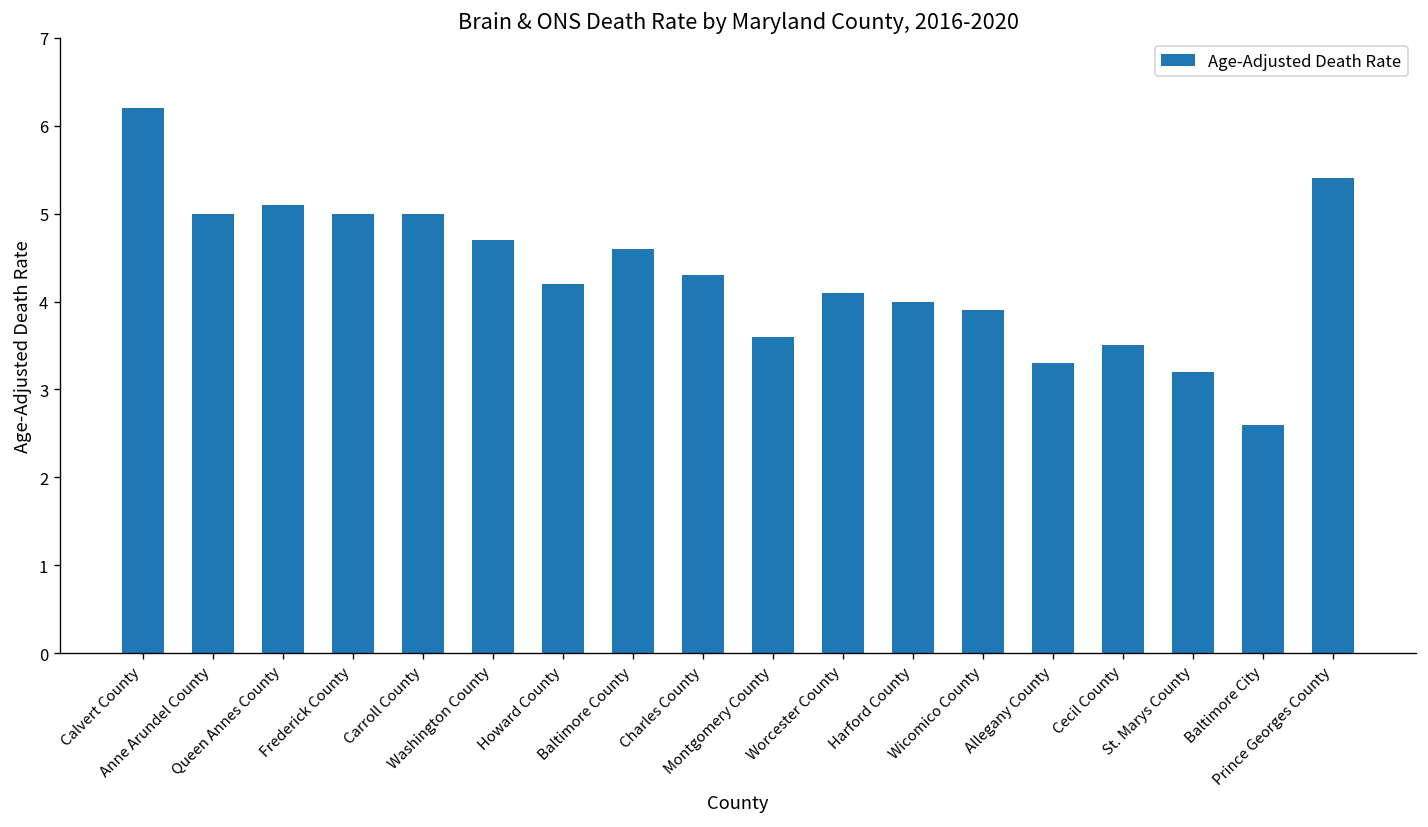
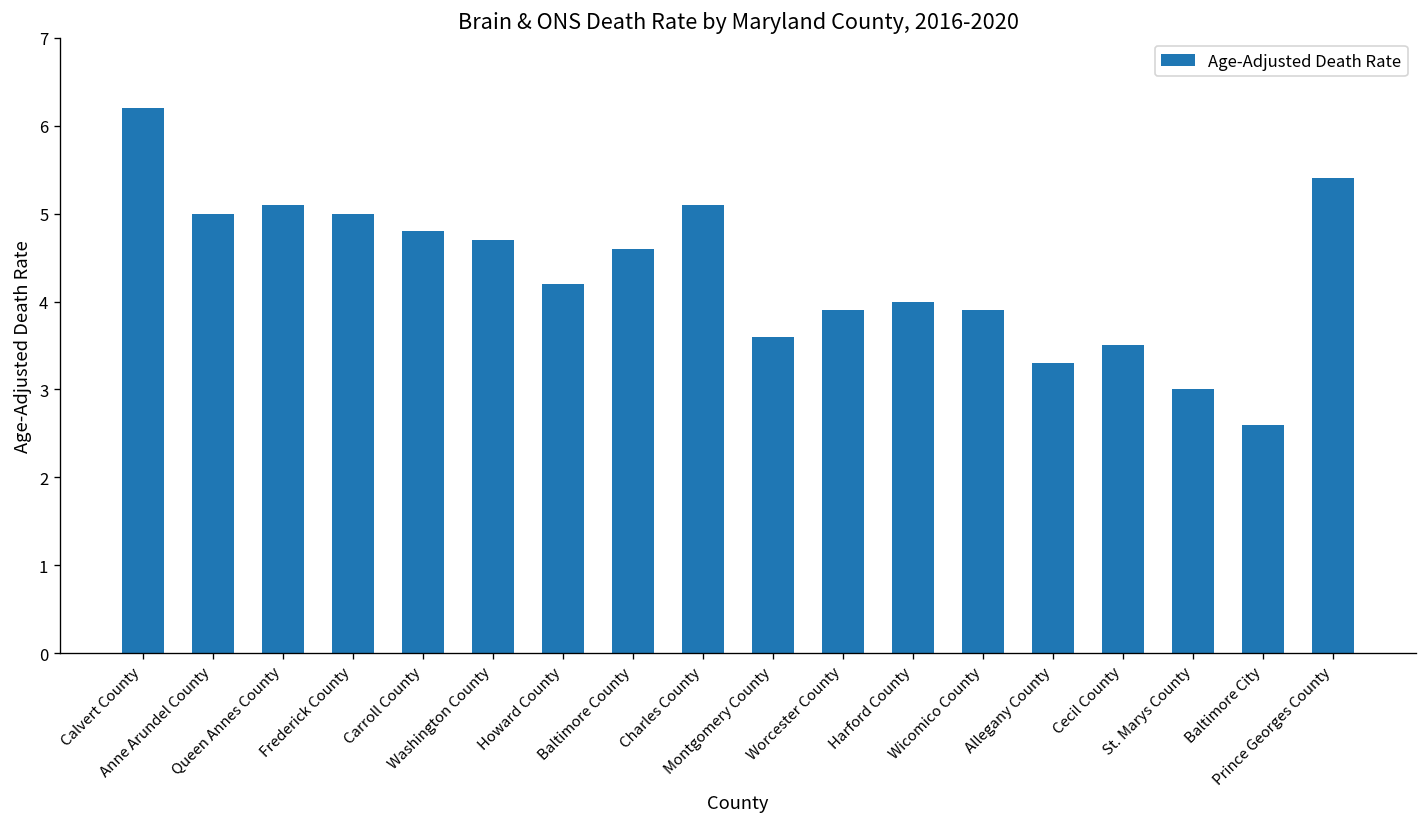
Carroll County: 5.0 -> 4.8
Charles County: 4.3 -> 5.1
Worcester County: 4.1 -> 3.9
St. Marys County: 3.2 -> 3.0
